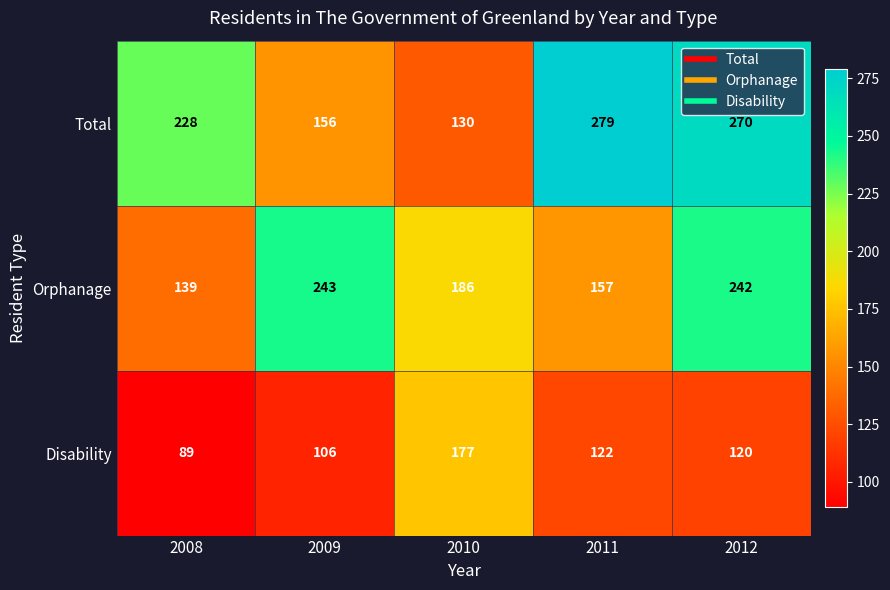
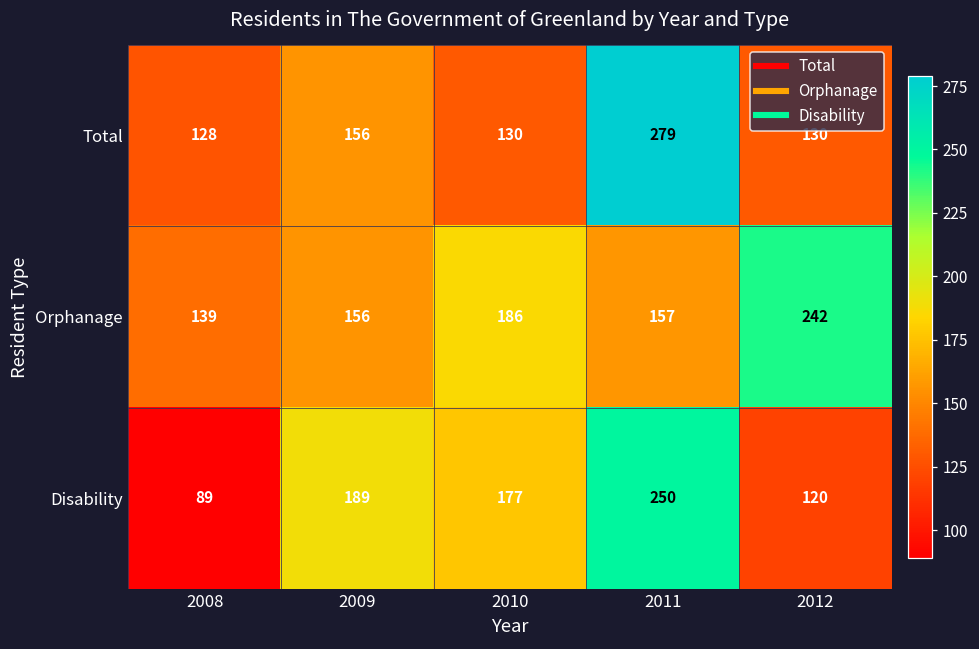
Total, 2008: 228 -> 128
Total, 2012: 270 -> 130
Orphanage, 2009: 243 -> 156
Disability, 2009: 106 -> 189
Disability, 2011: 122 -> 250
